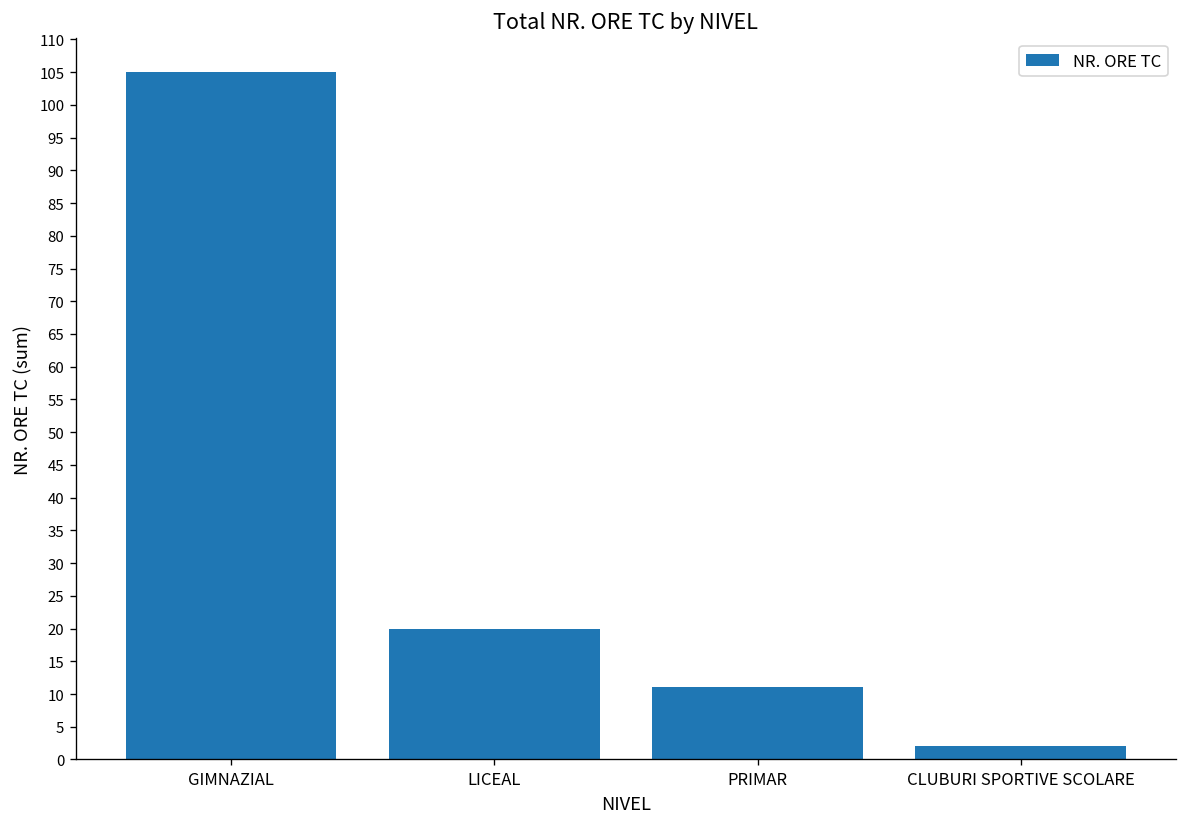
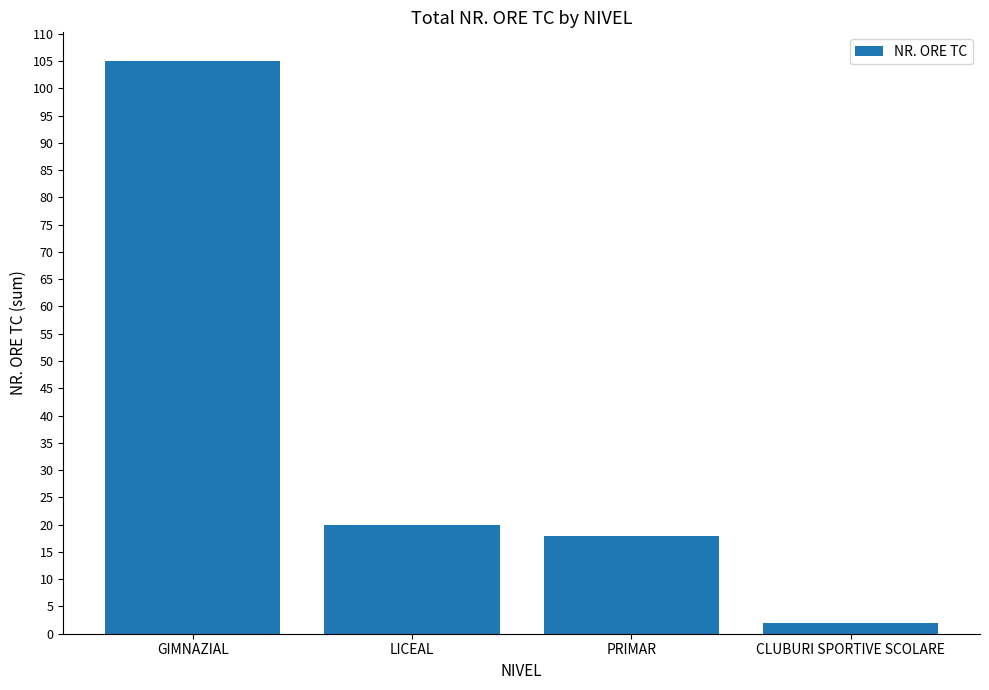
PRIMAR: 11 -> 18
